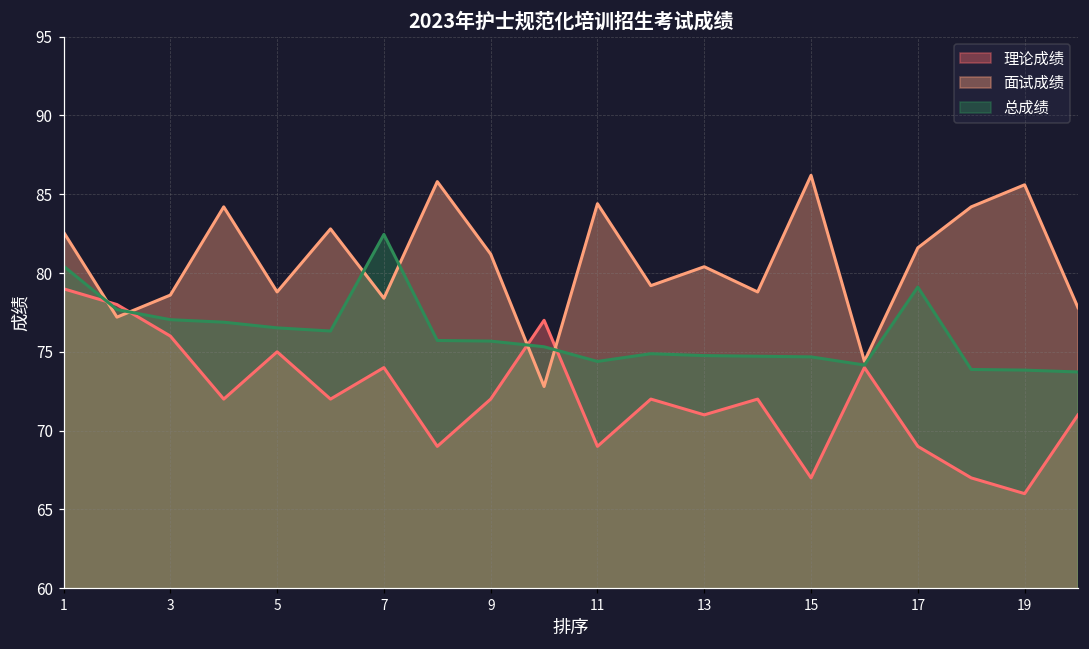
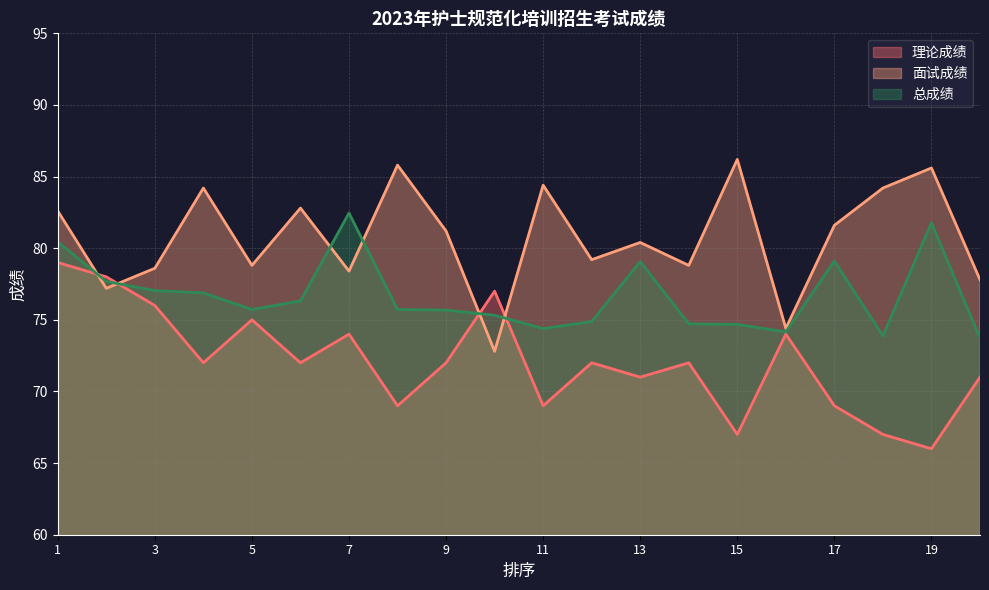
总成绩, 5: 76.5 -> 75.7
总成绩, 13: 74.8 -> 79.1
总成绩, 19: 73.8 -> 81.8
